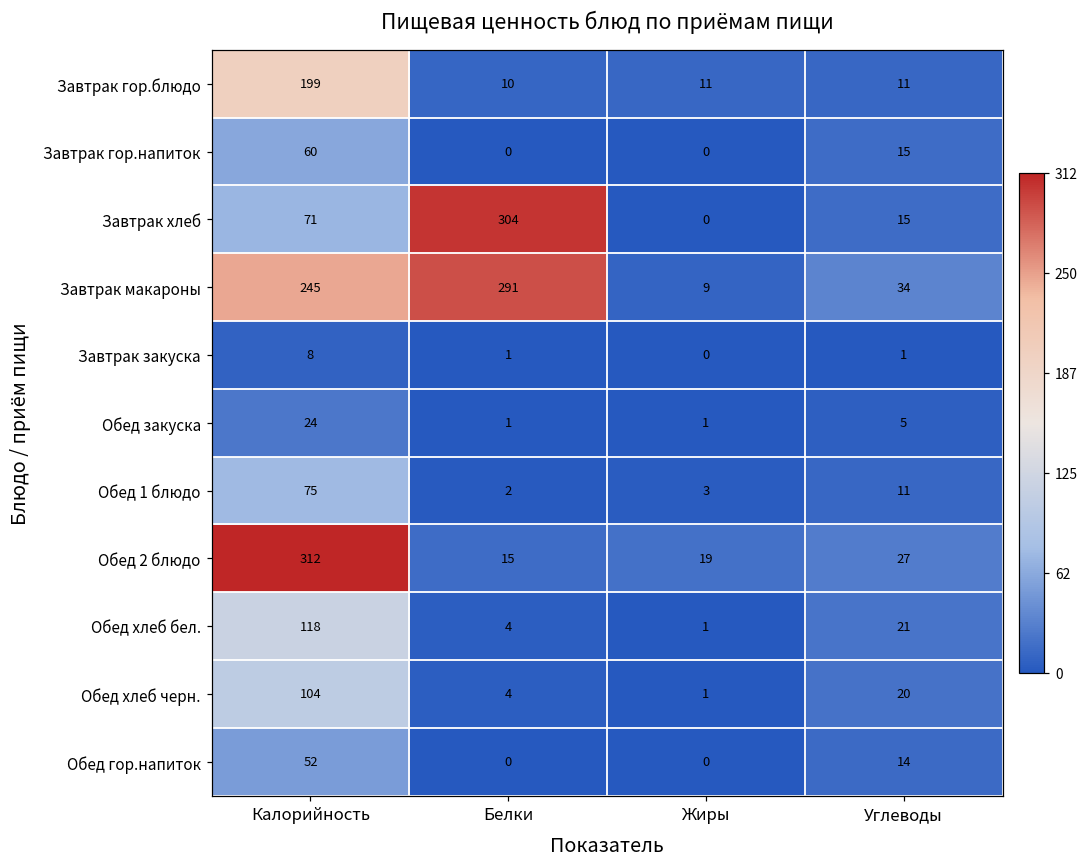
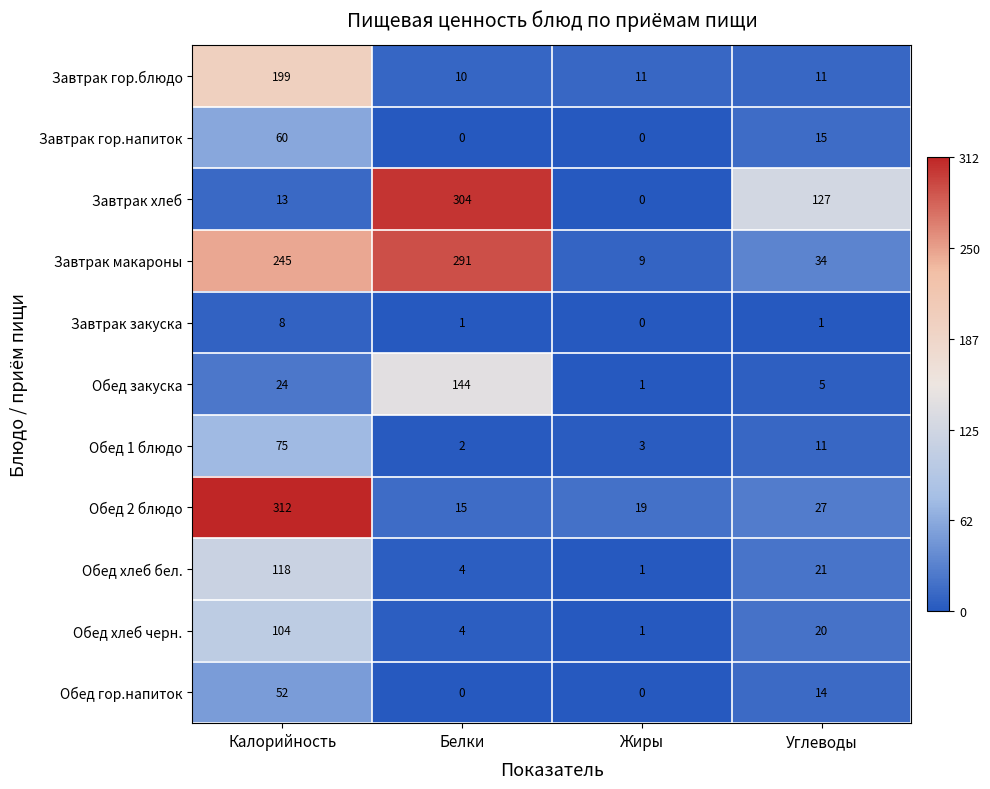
Завтрак хлеб, Калорийность: 71 -> 13
Завтрак хлеб, Углеводы: 15 -> 127
Обед закуска, Белки: 1 -> 144
